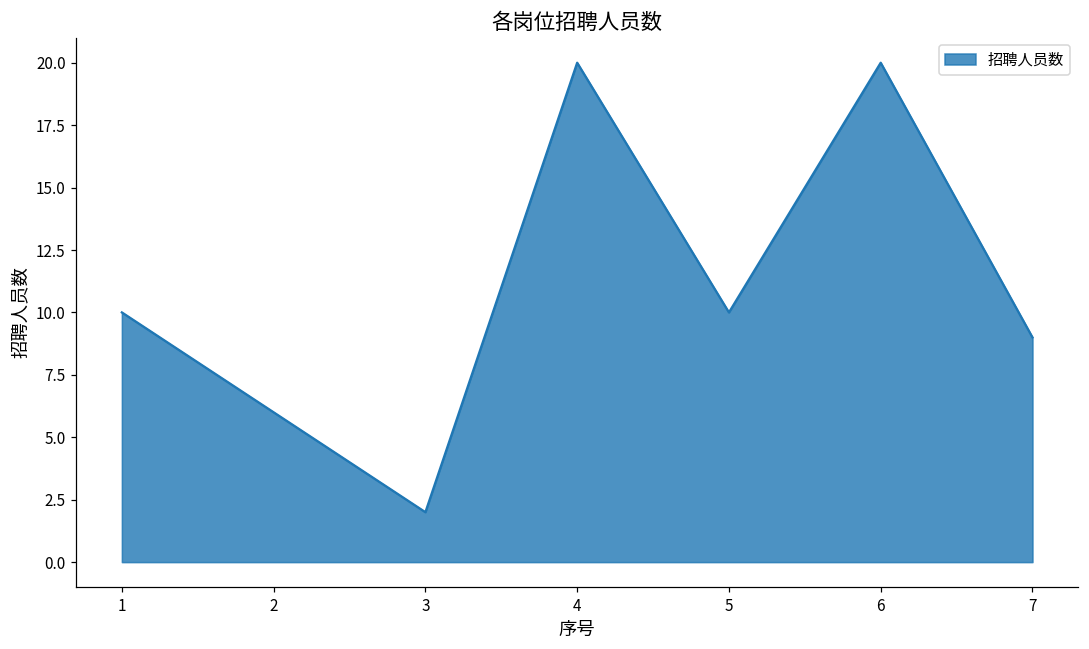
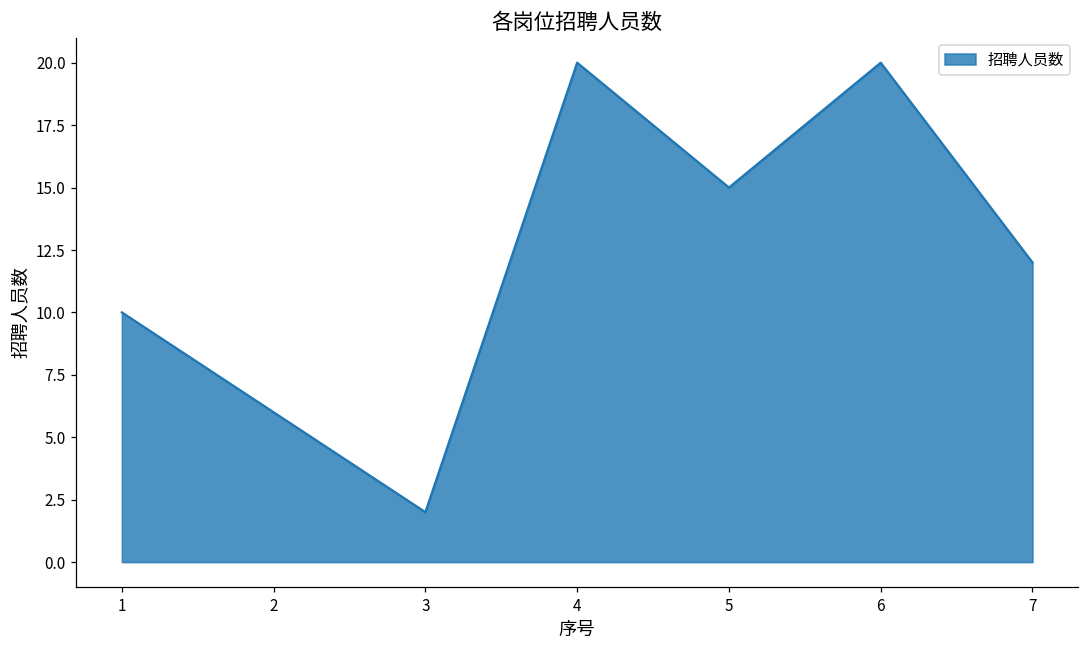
5: 10 -> 15
7: 9 -> 12
